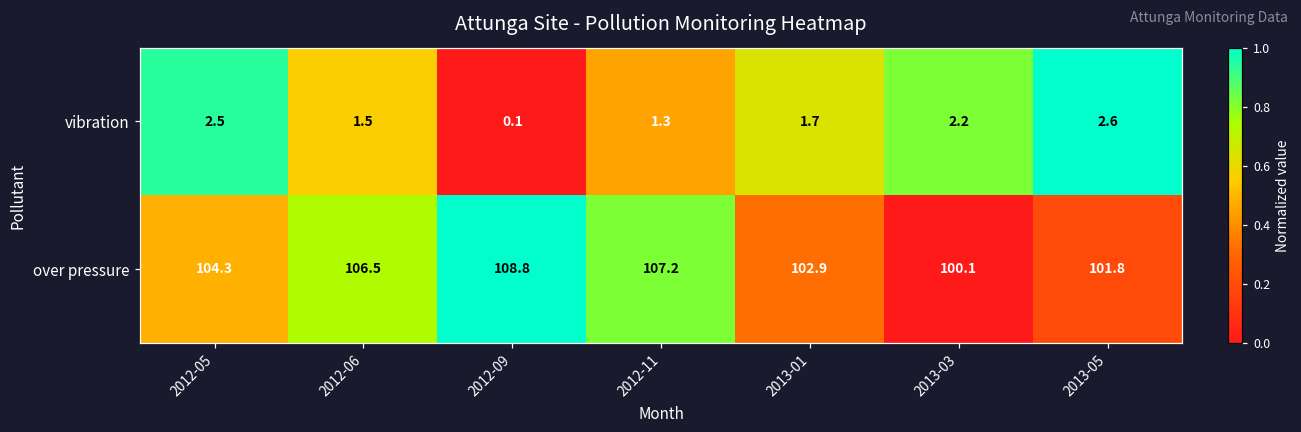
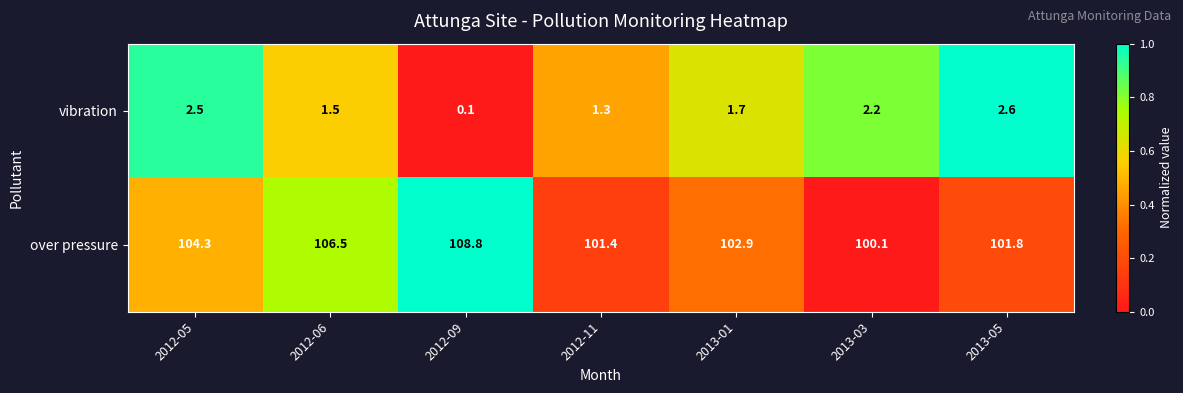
over pressure, 2012-11: 107.2 -> 101.4
